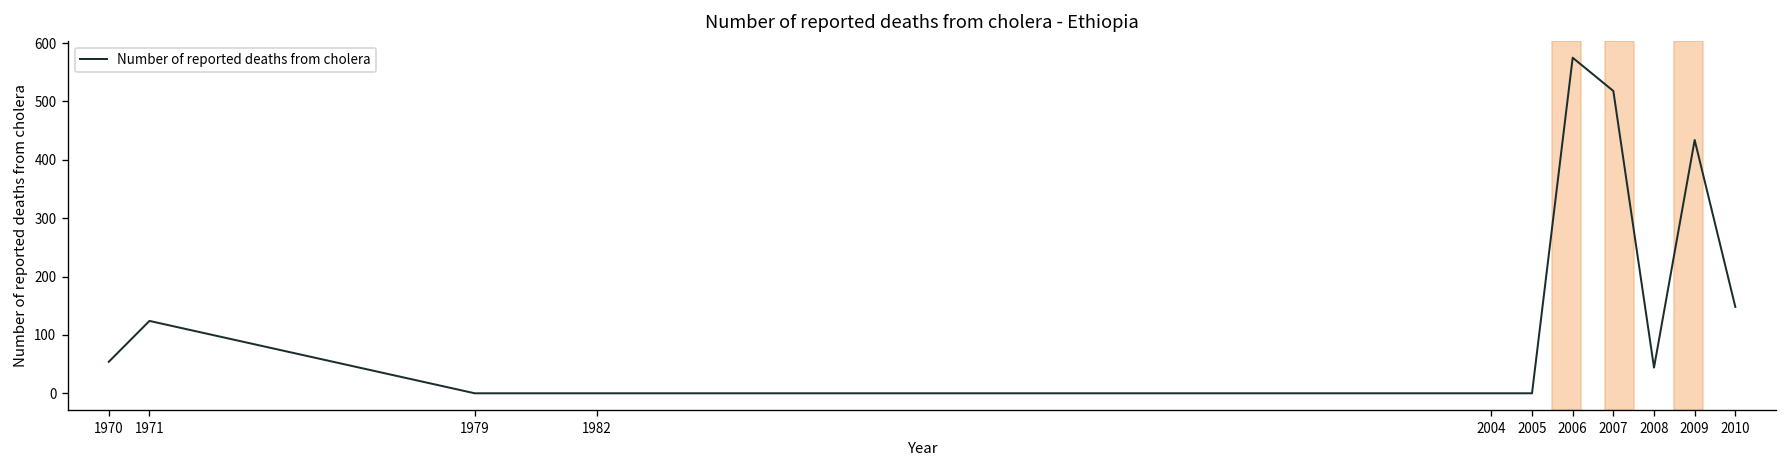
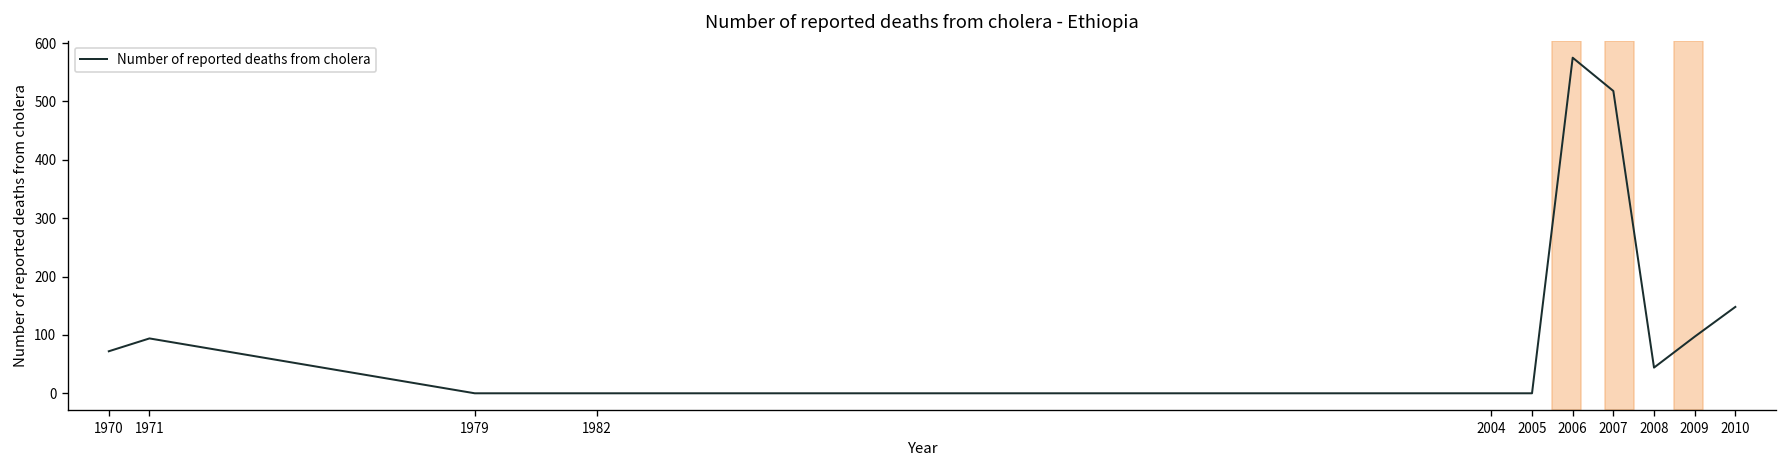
1970: 50 -> 70
1971: 120 -> 90
2009: 430 -> 100
